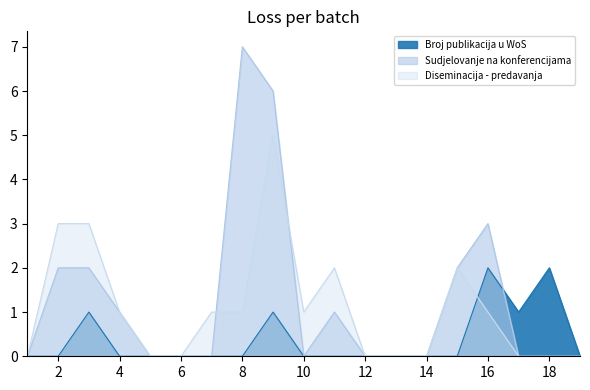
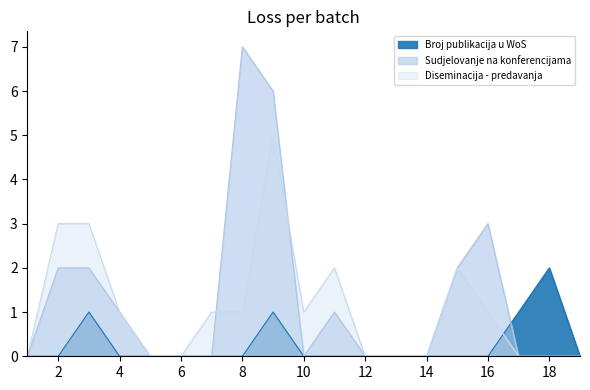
Broj publikacija u WoS, 16: 2 -> 0
